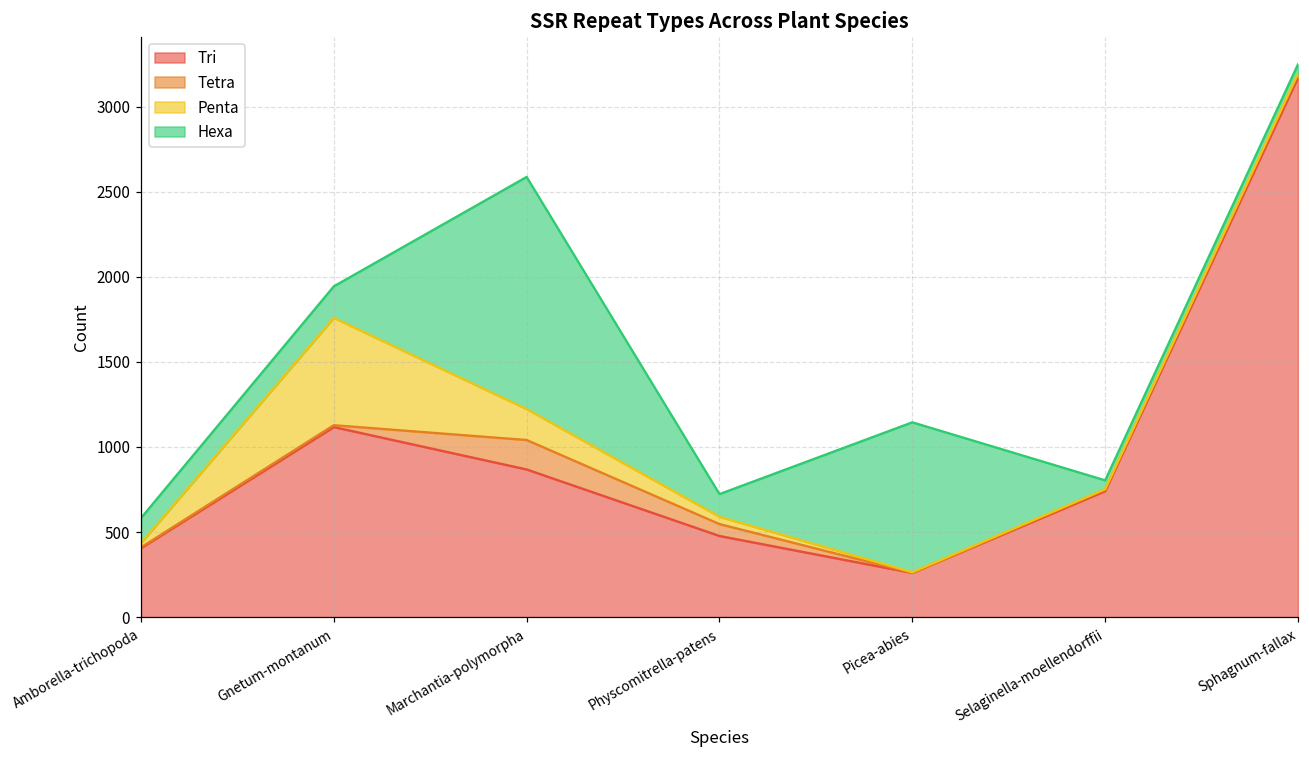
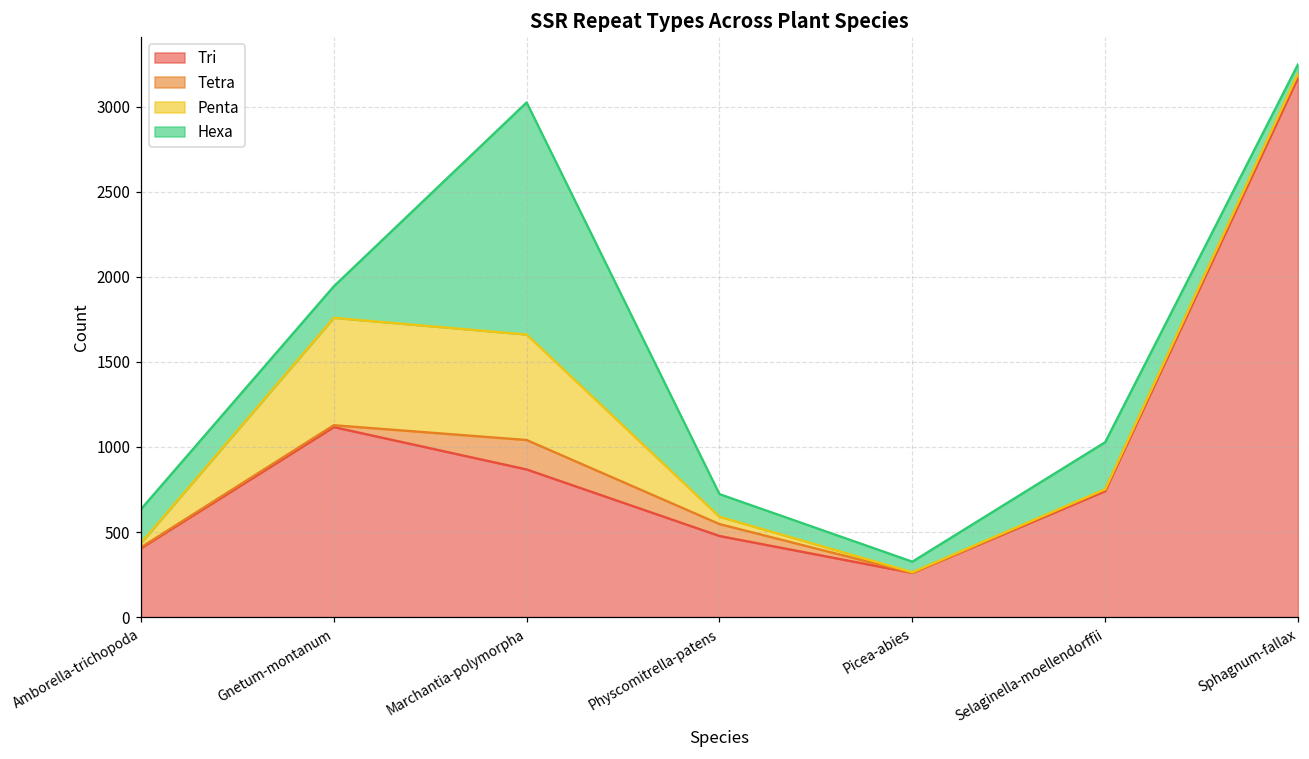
Hexa, Amborella-trichopoda: 150 -> 200
Penta, Marchantia-polymorpha: 180 -> 620
Hexa, Picea-abies: 880 -> 60
Hexa, Selaginella-moellendorffii: 50 -> 280
